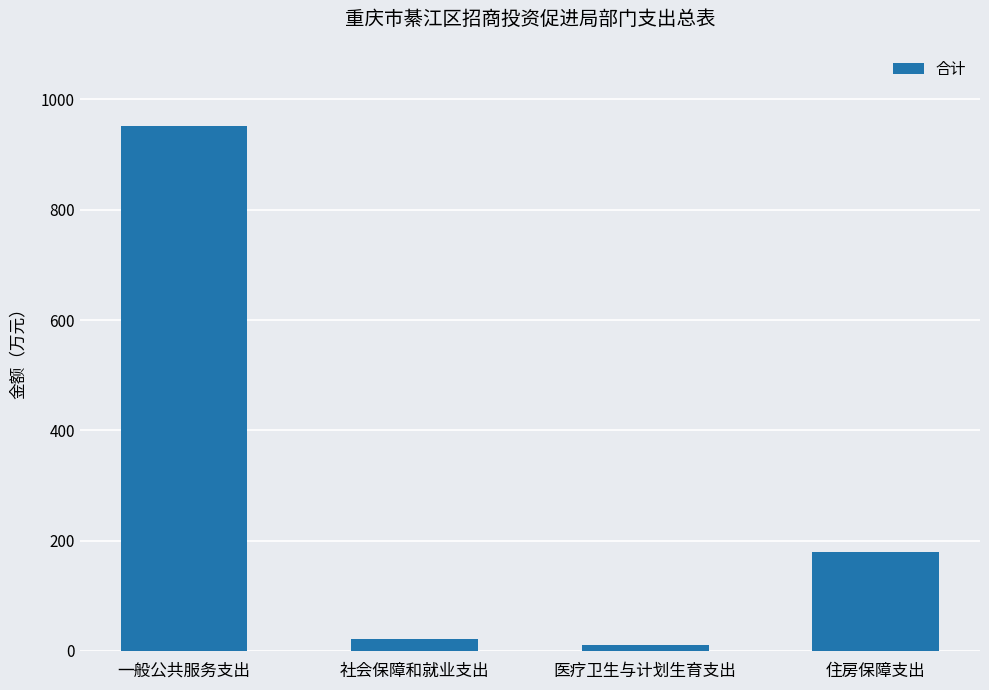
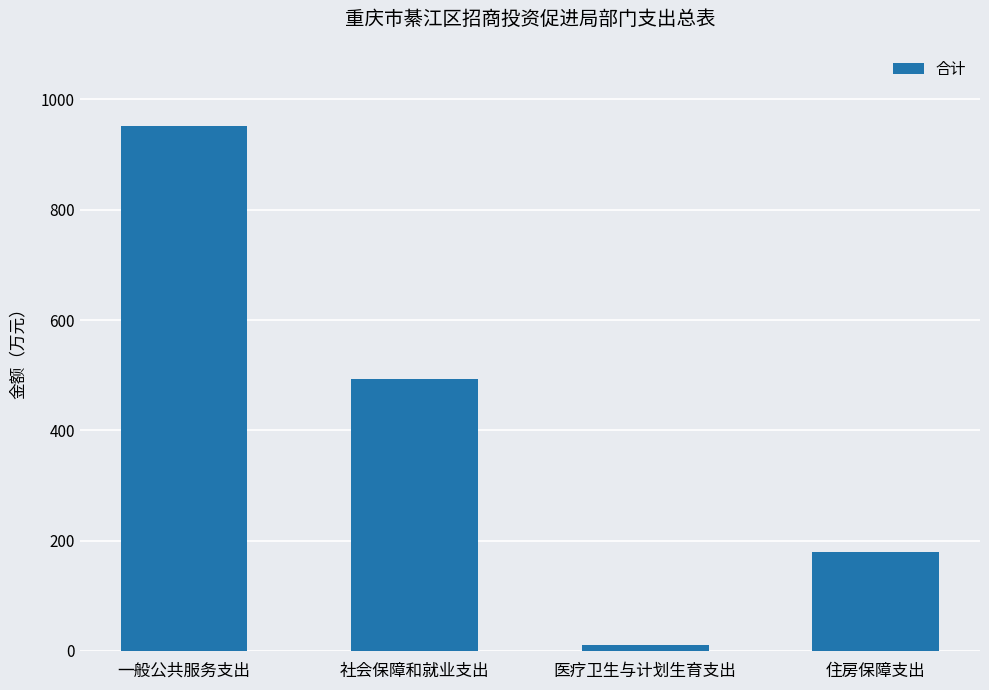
社会保障和就业支出: 20 -> 490
